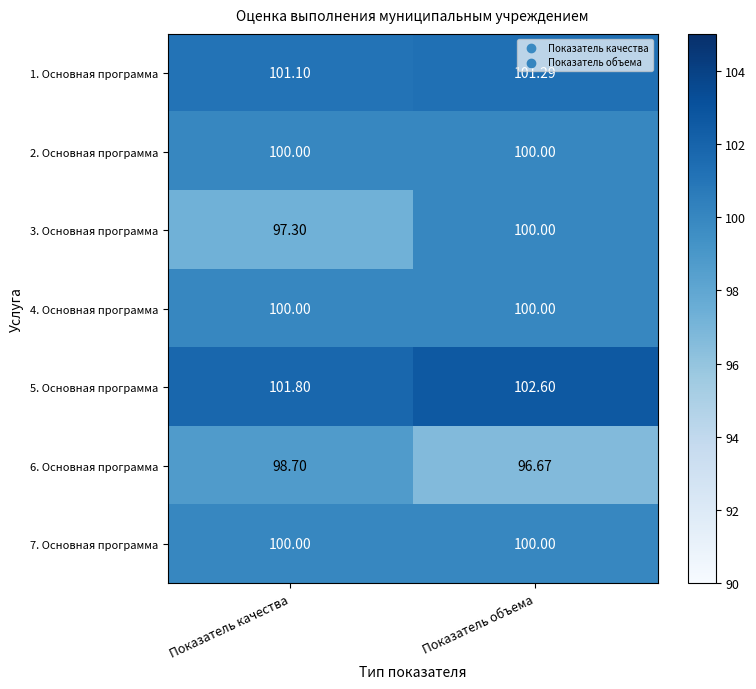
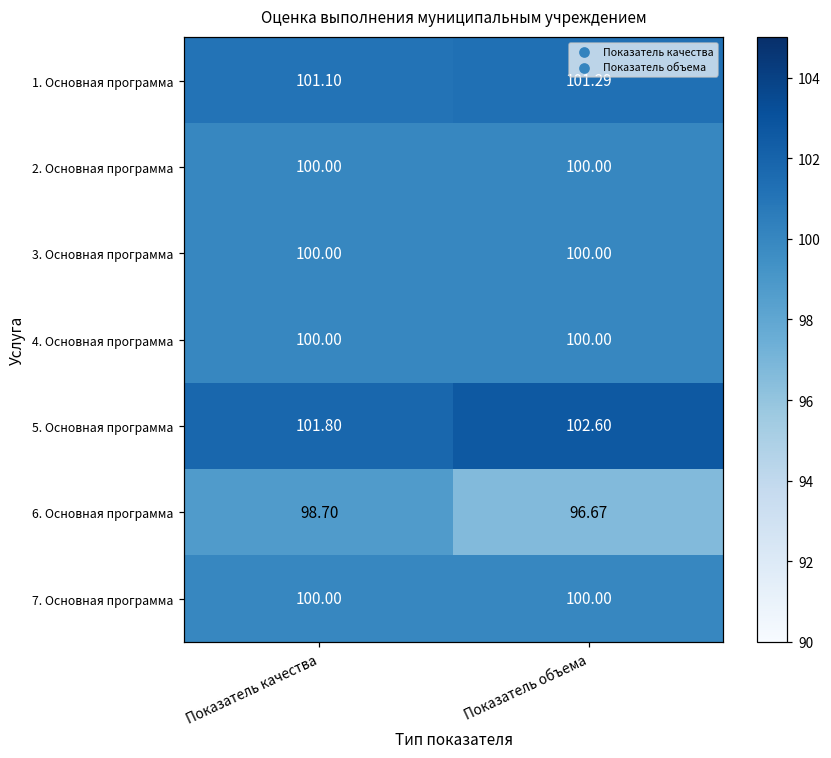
3. Основная программа, Показатель качества: 97.30 -> 100.00
